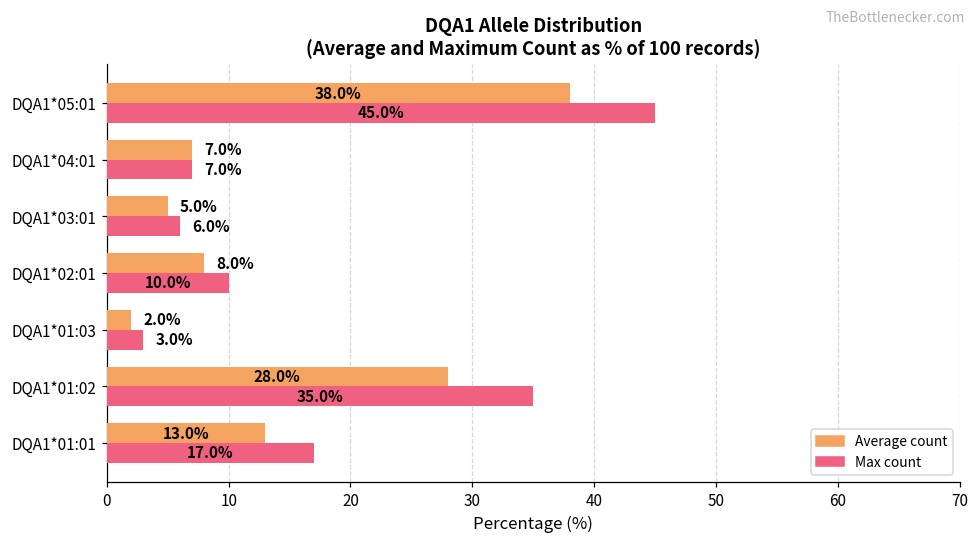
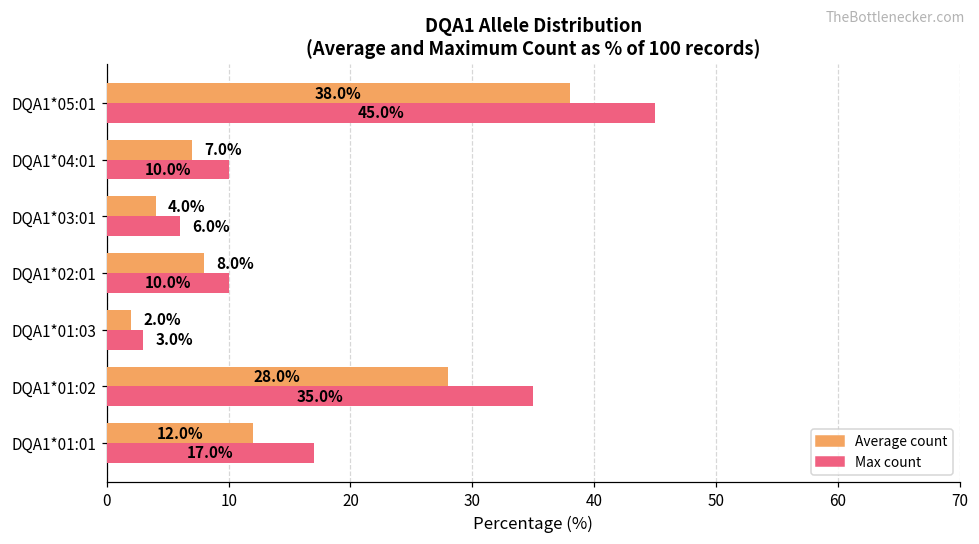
Max count, DQA1*04:01: 7.0% -> 10.0%
Average count, DQA1*03:01: 5.0% -> 4.0%
Average count, DQA1*01:01: 13.0% -> 12.0%
